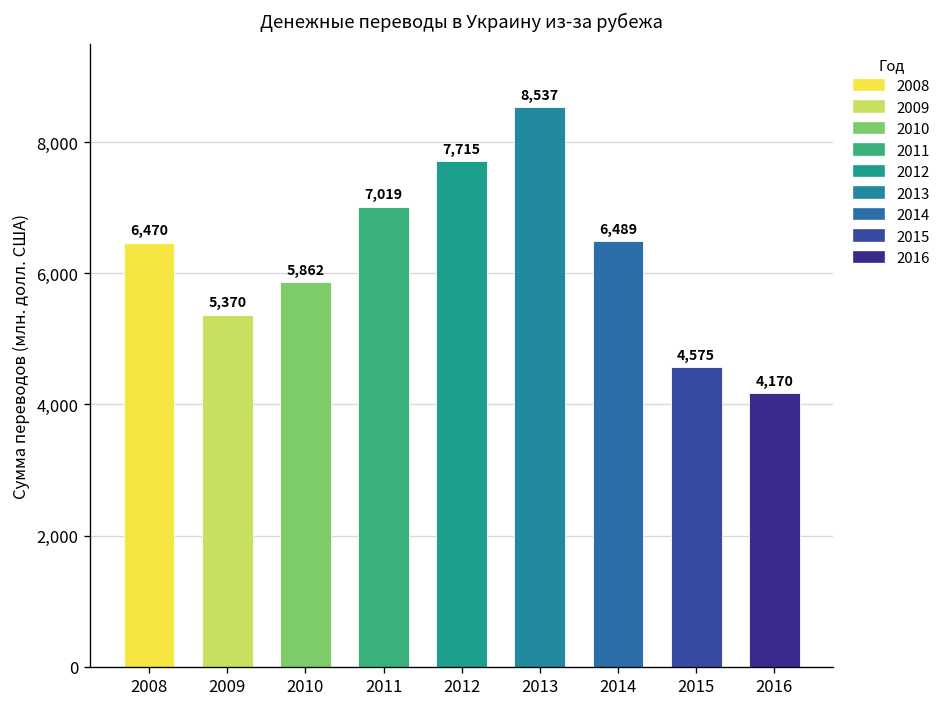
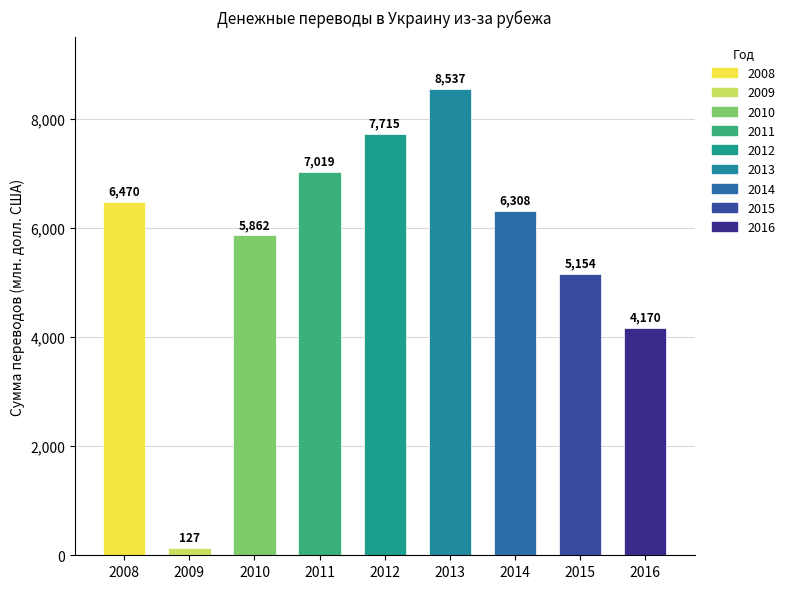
2009: 5,370 -> 127
2014: 6,489 -> 6,308
2015: 4,575 -> 5,154
